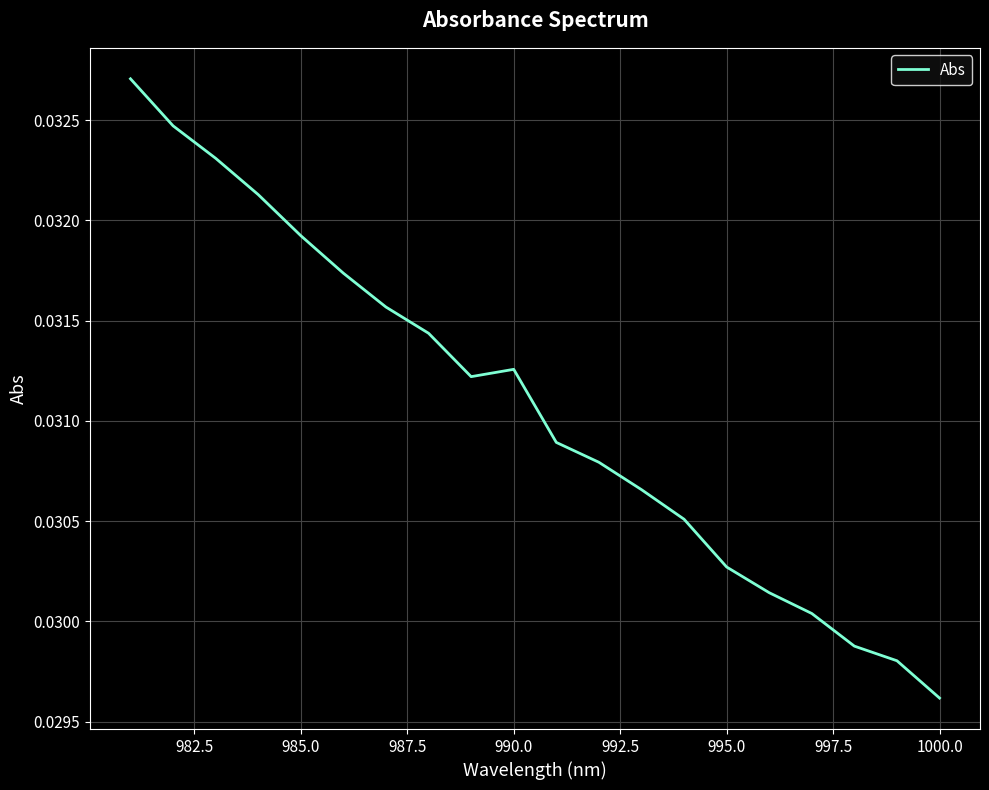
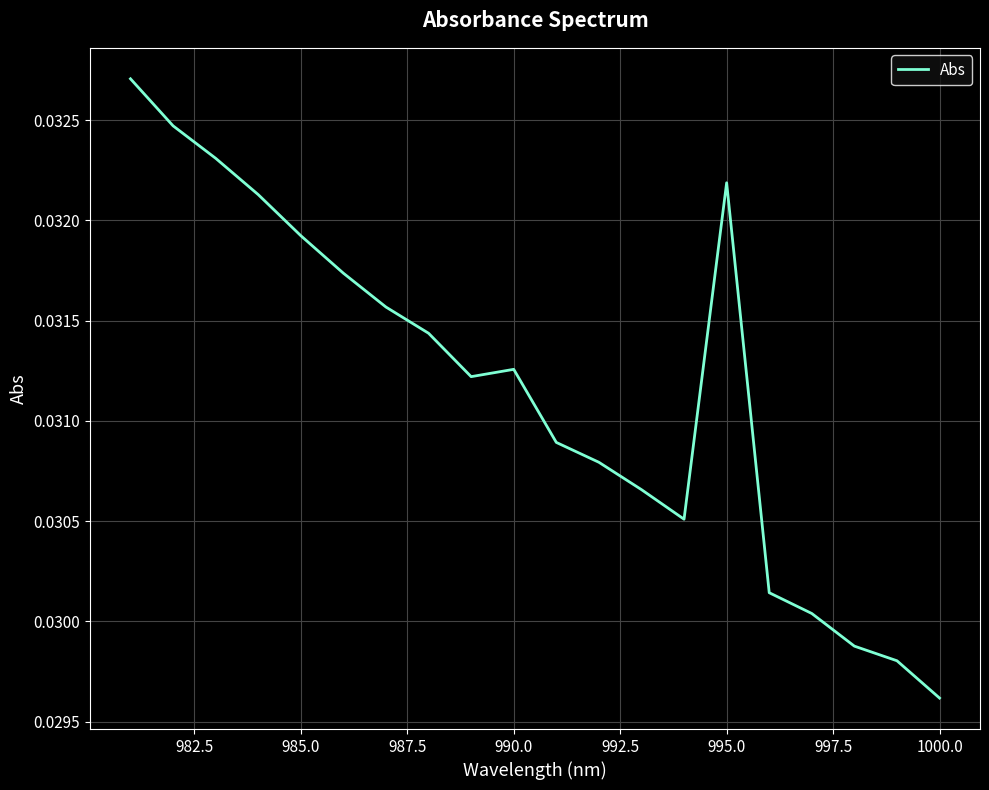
995.0: 0.03027 -> 0.03219
